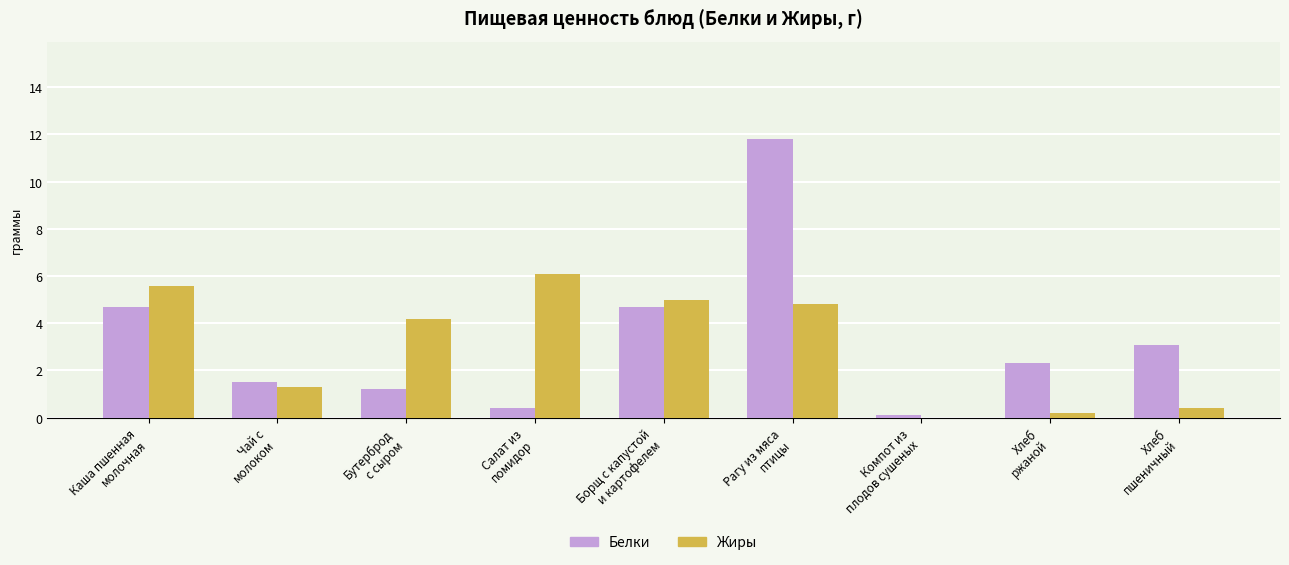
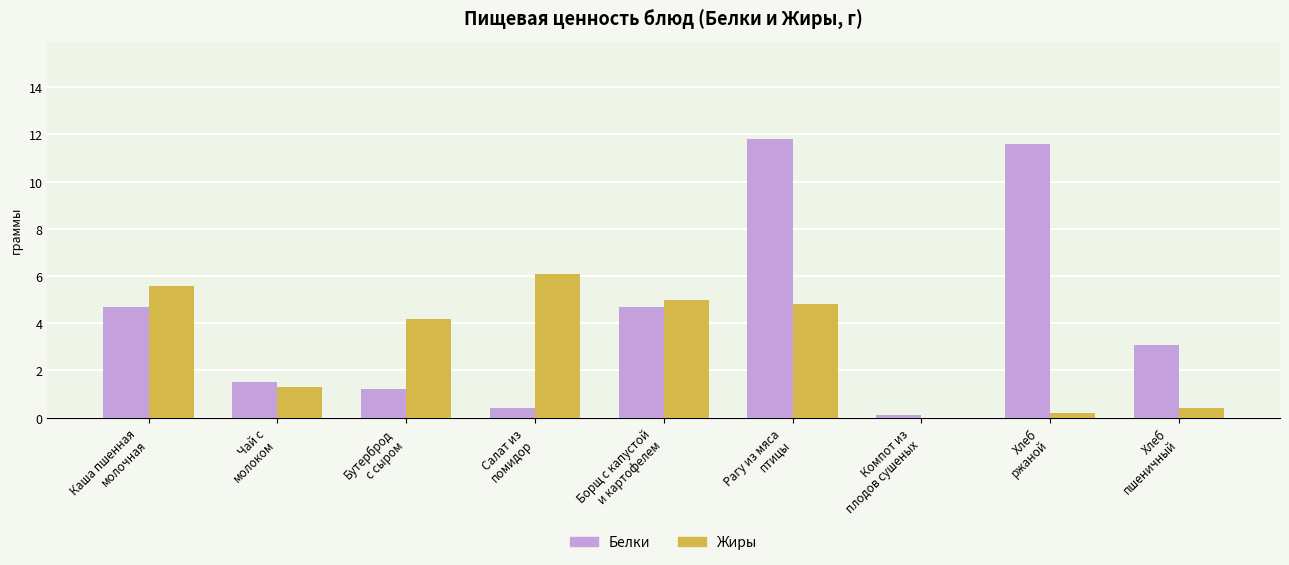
Белки, Хлеб ржаной: 2.3 -> 11.6
